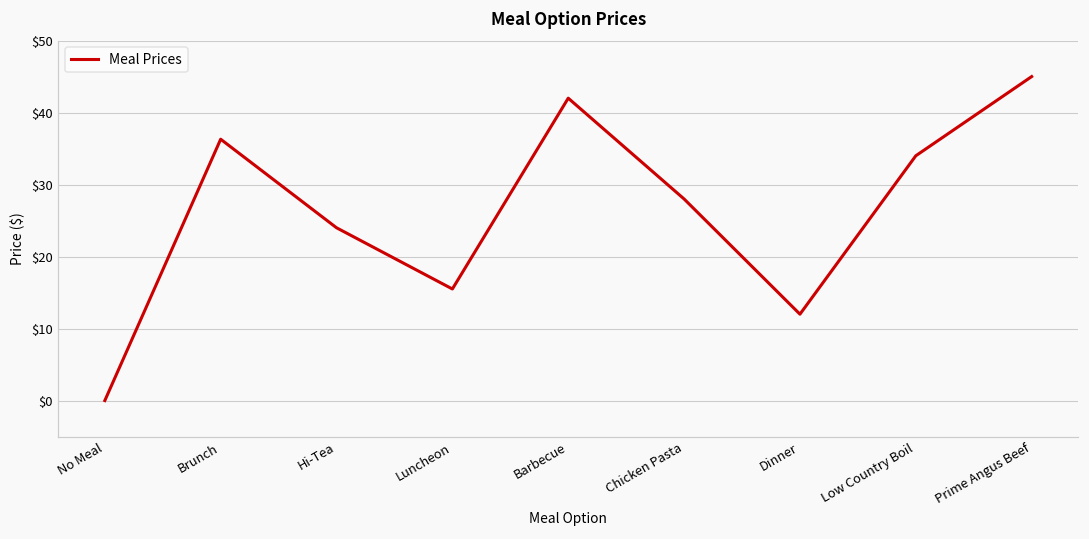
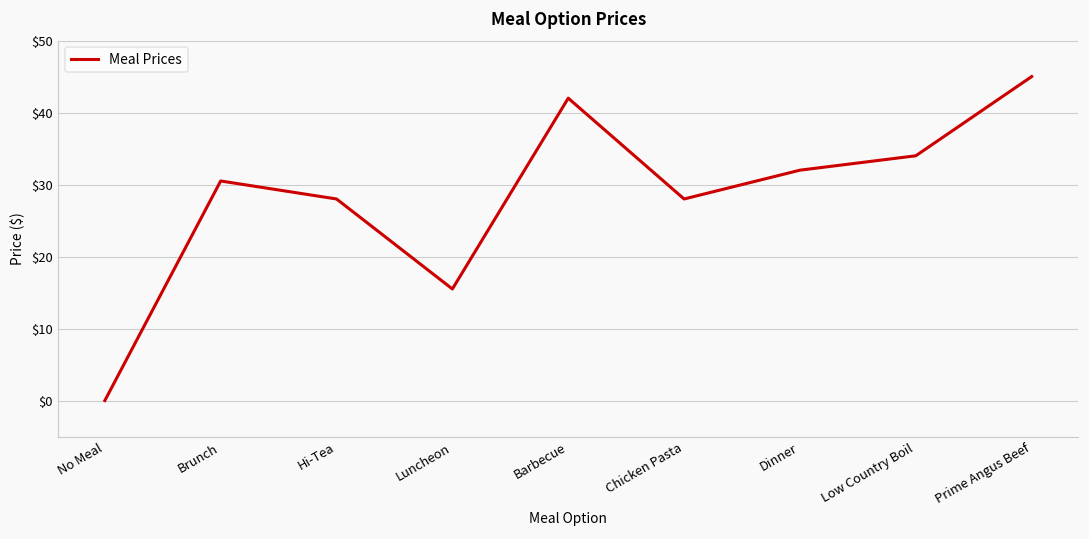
Brunch: $36 -> $31
Hi-Tea: $24 -> $28
Dinner: $12 -> $32
